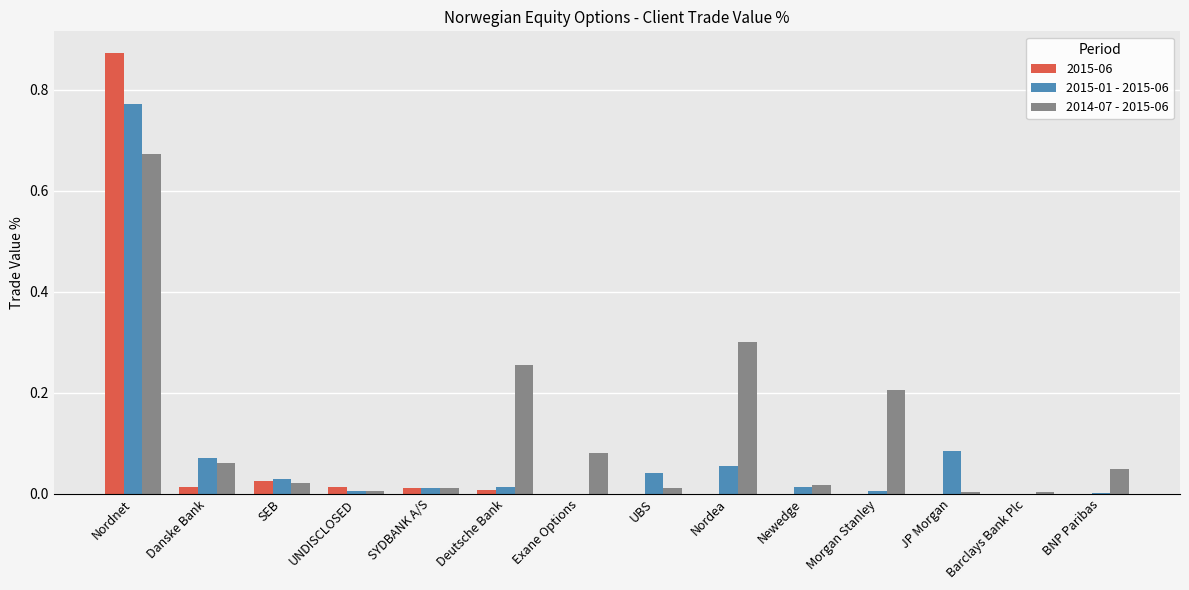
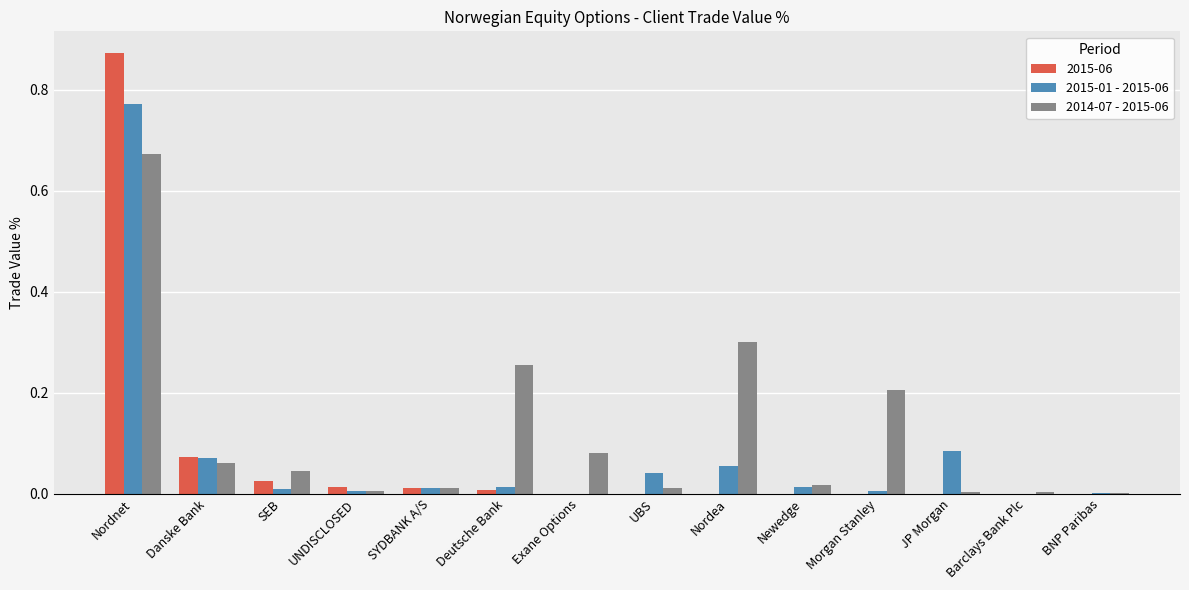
2015-06, Danske Bank: 0.01 -> 0.07
2015-01 - 2015-06, SEB: 0.03 -> 0.01
2014-07 - 2015-06, SEB: 0.02 -> 0.04
2014-07 - 2015-06, BNP Paribas: 0.05 -> 0.00
